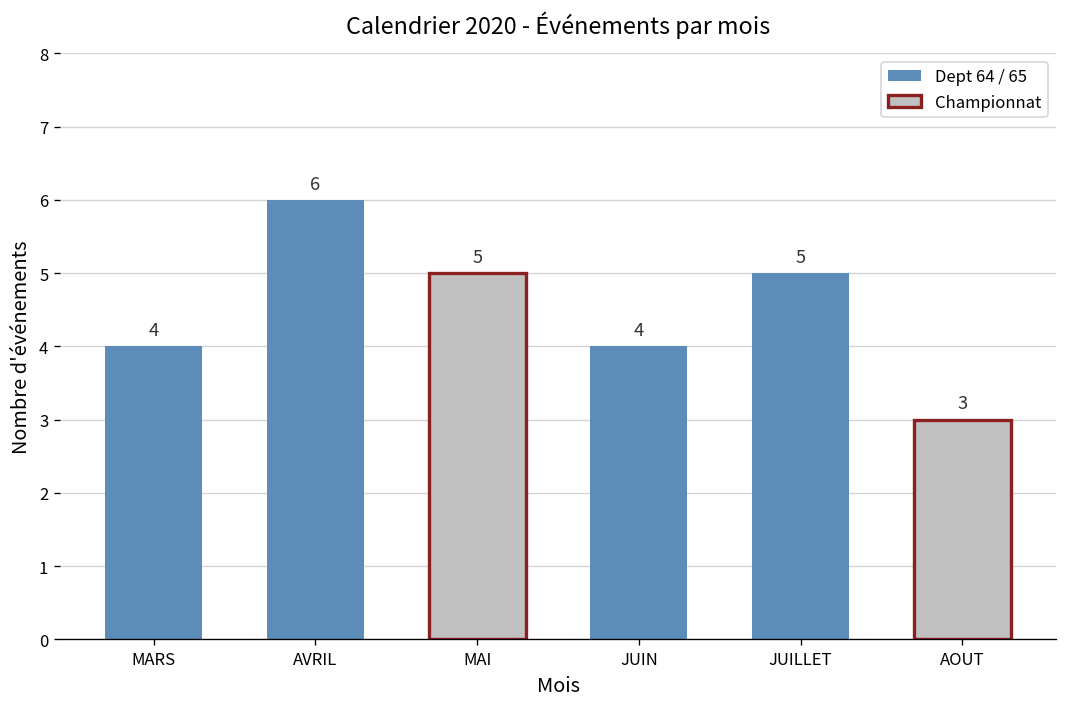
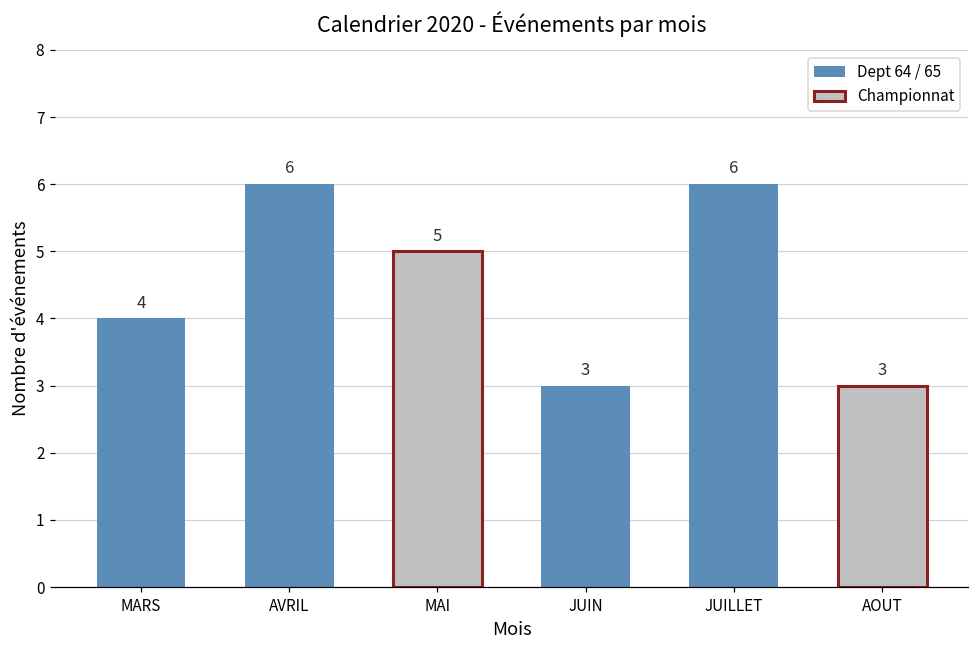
JUIN: 4 -> 3
JUILLET: 5 -> 6
